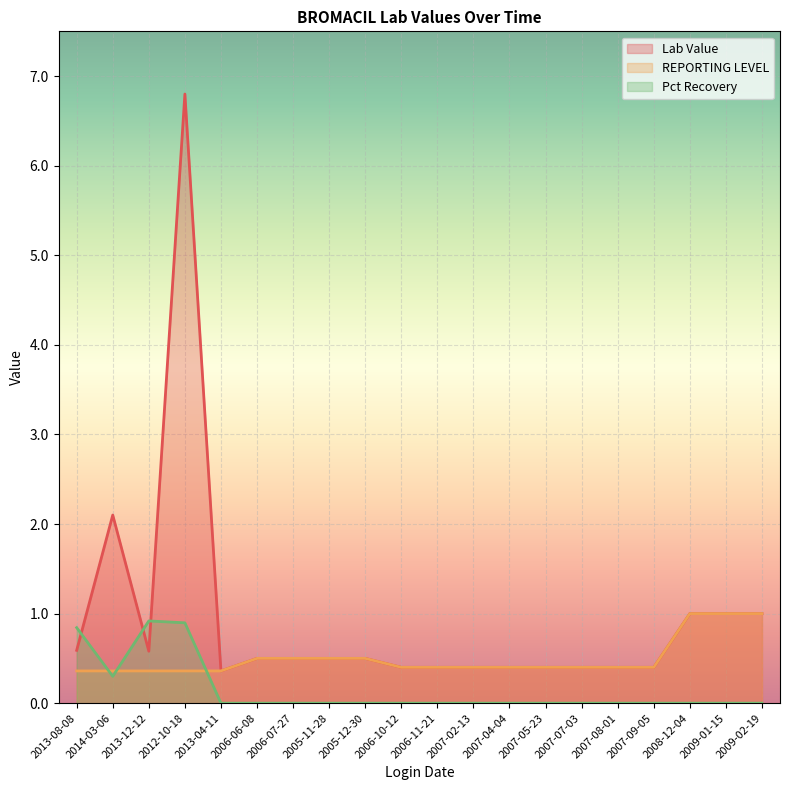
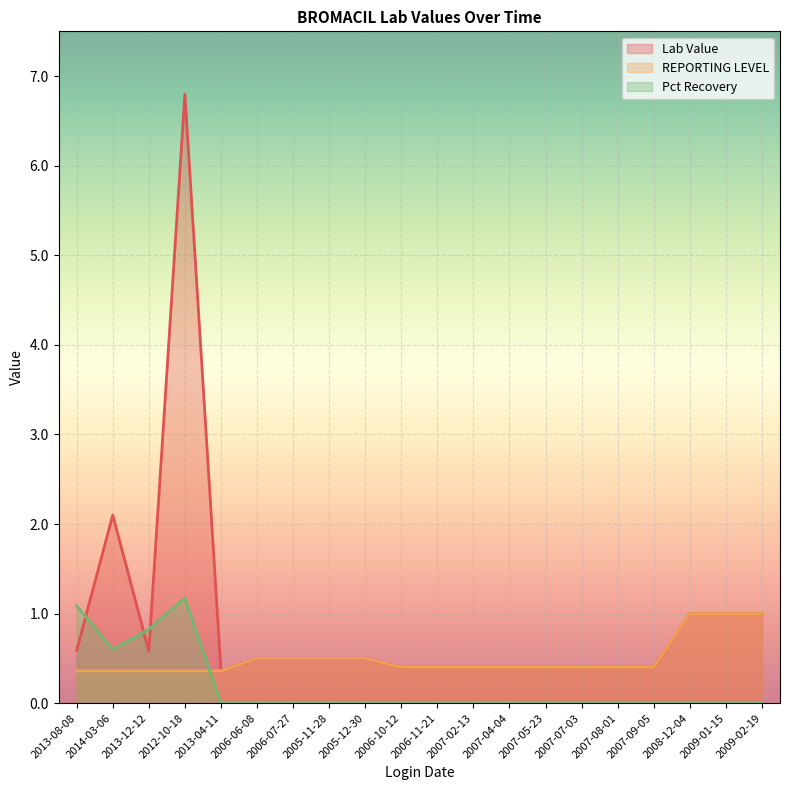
Pct Recovery, 2013-08-08: 0.8 -> 1.1
Pct Recovery, 2014-03-06: 0.3 -> 0.6
Pct Recovery, 2013-12-12: 0.9 -> 0.8
Pct Recovery, 2012-10-18: 0.9 -> 1.2
